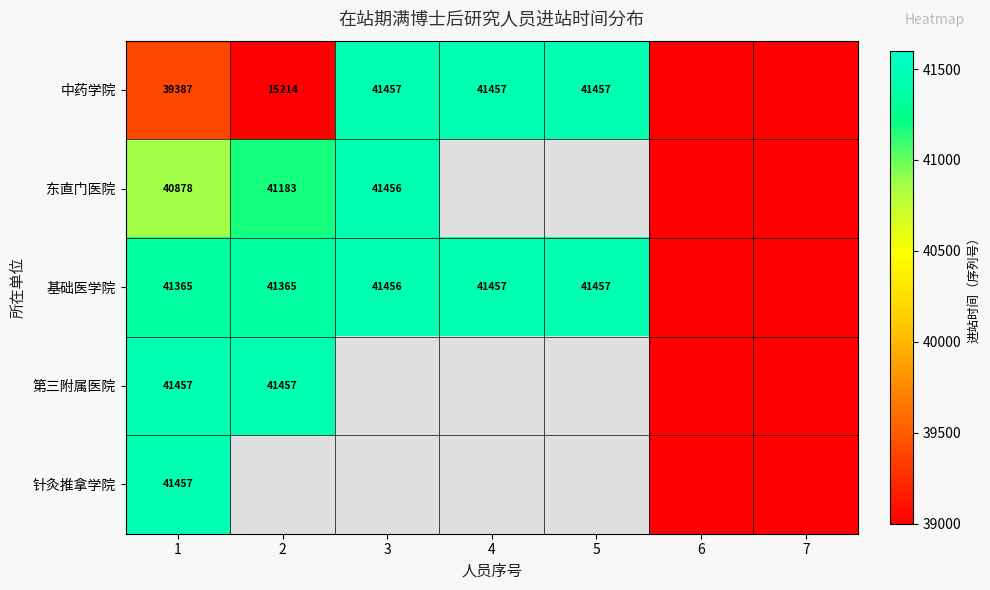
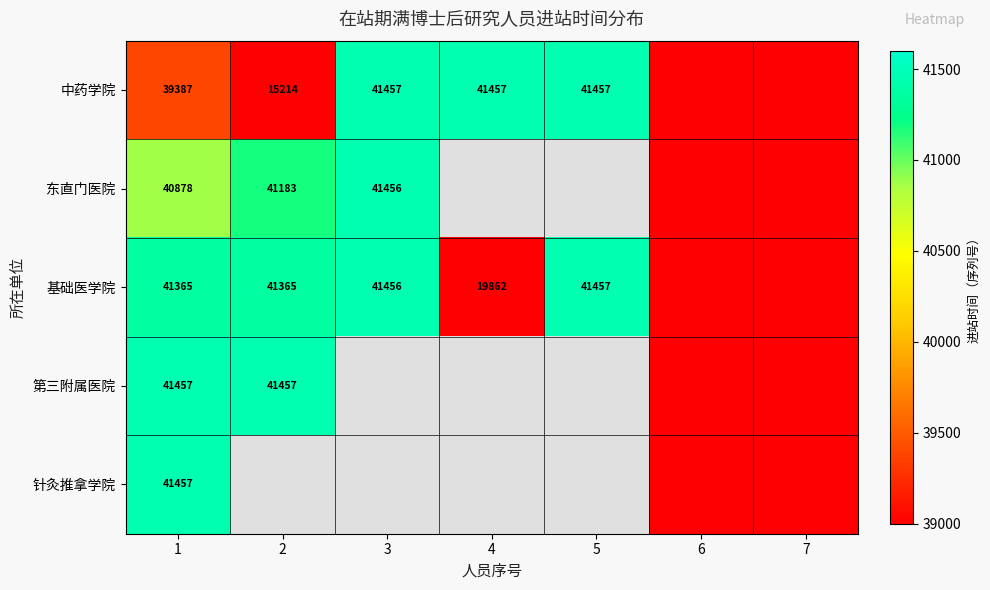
基础医学院, 4: 41457 -> 19862
